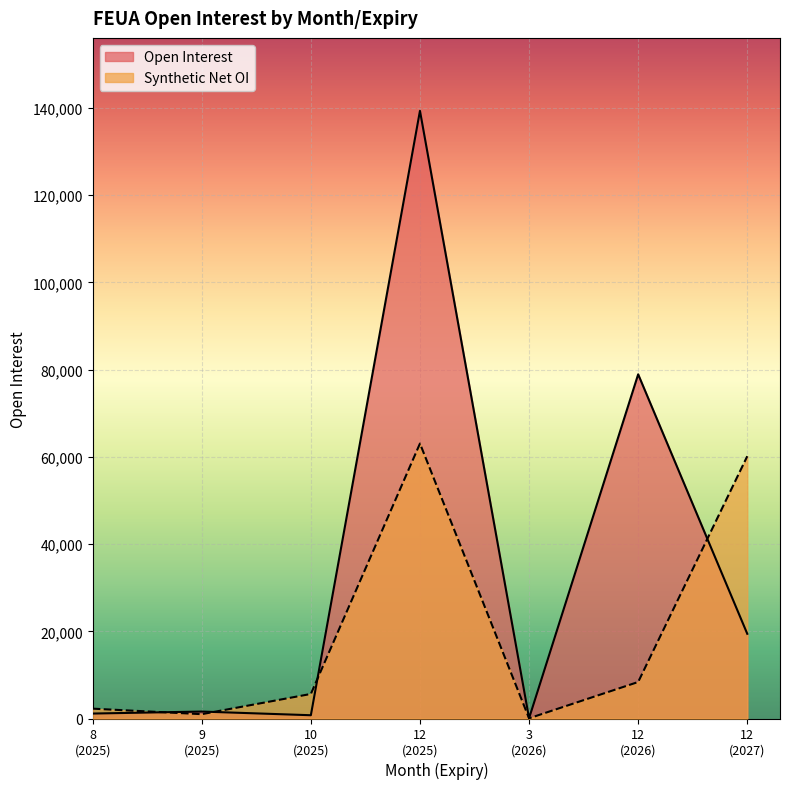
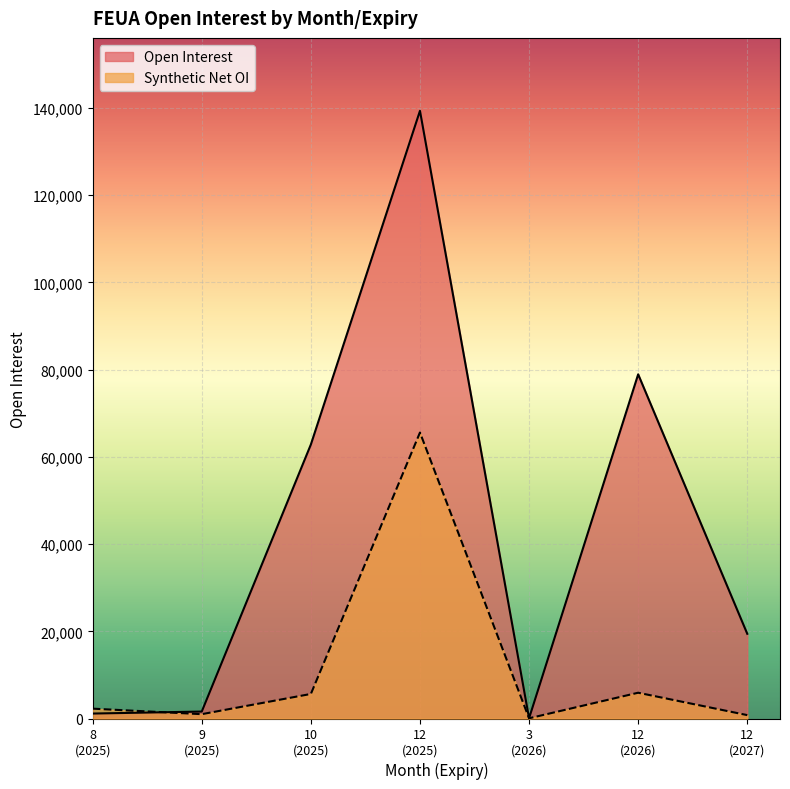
Open Interest, 10 (2025): 1,000 -> 63,000
Synthetic Net OI, 12 (2025): 63,000 -> 66,000
Synthetic Net OI, 12 (2026): 8,000 -> 6,000
Synthetic Net OI, 12 (2027): 60,000 -> 1,000
